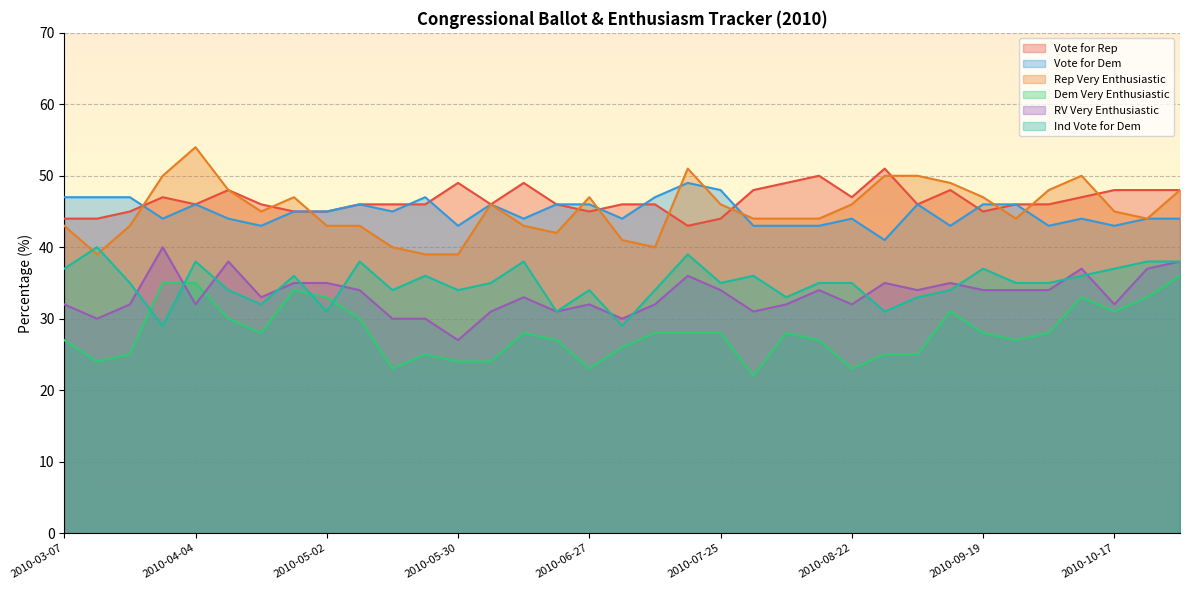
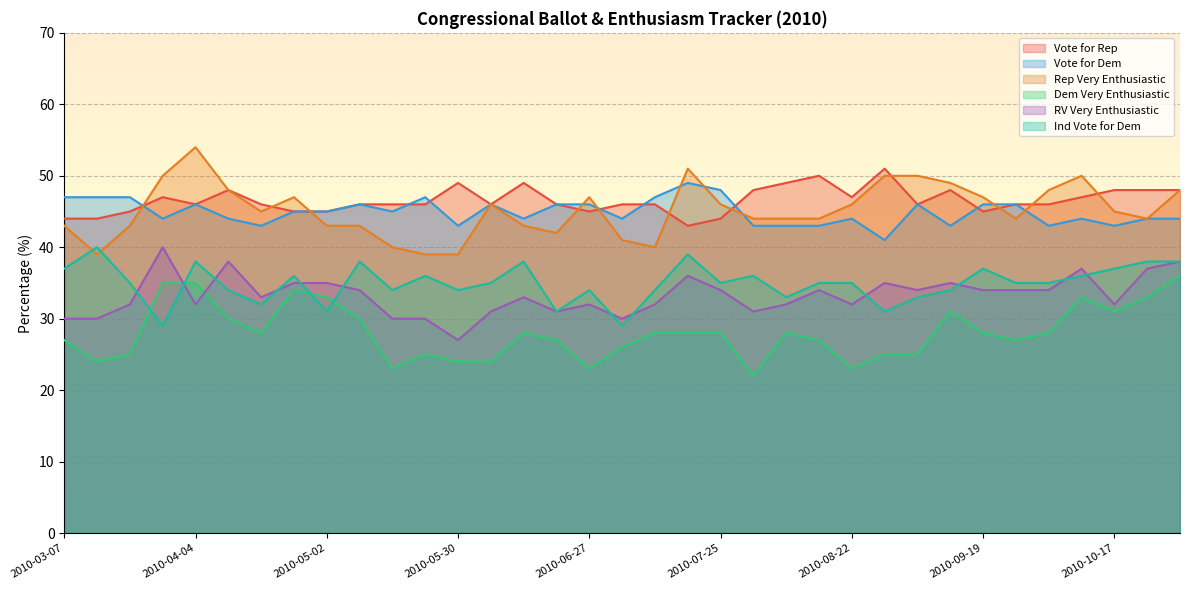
RV Very Enthusiastic, 2010-03-07: 32 -> 30
